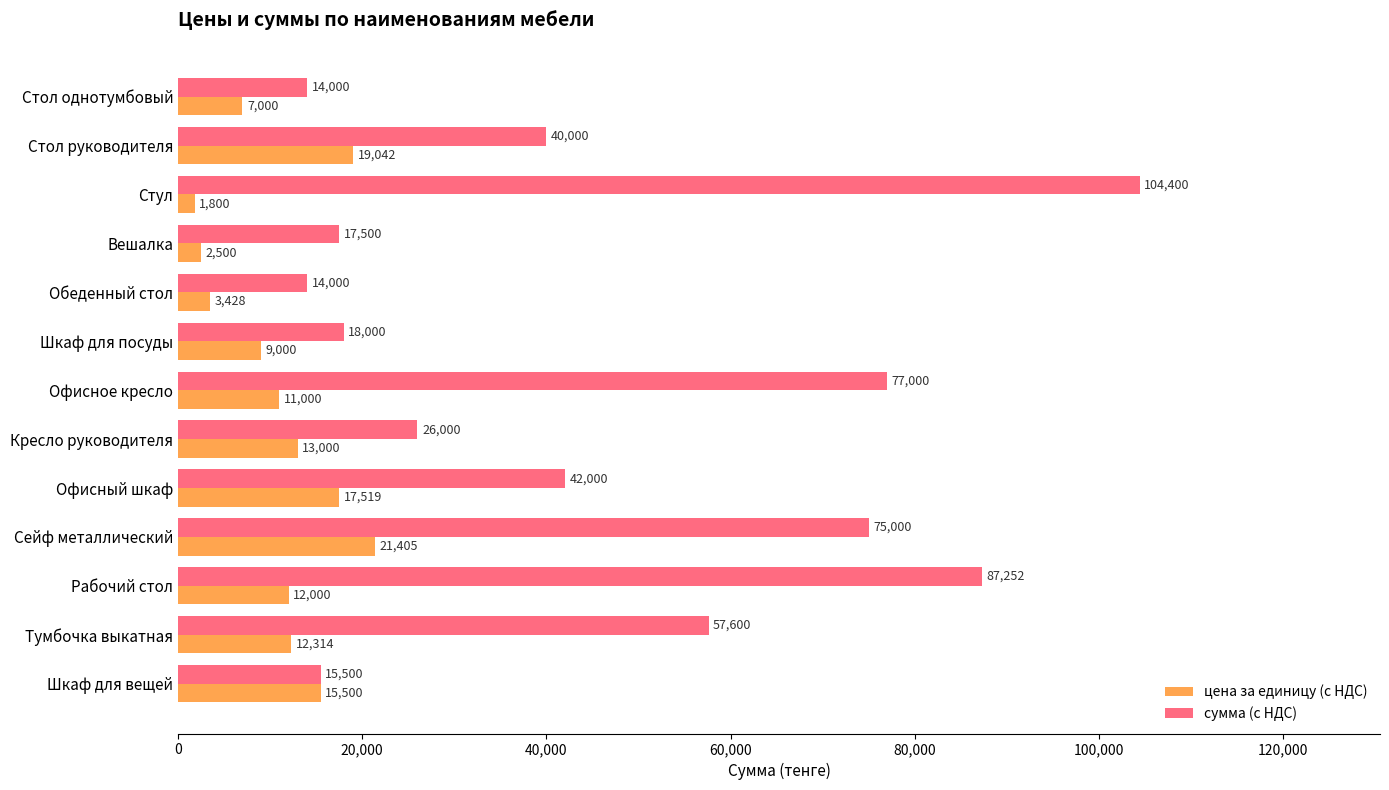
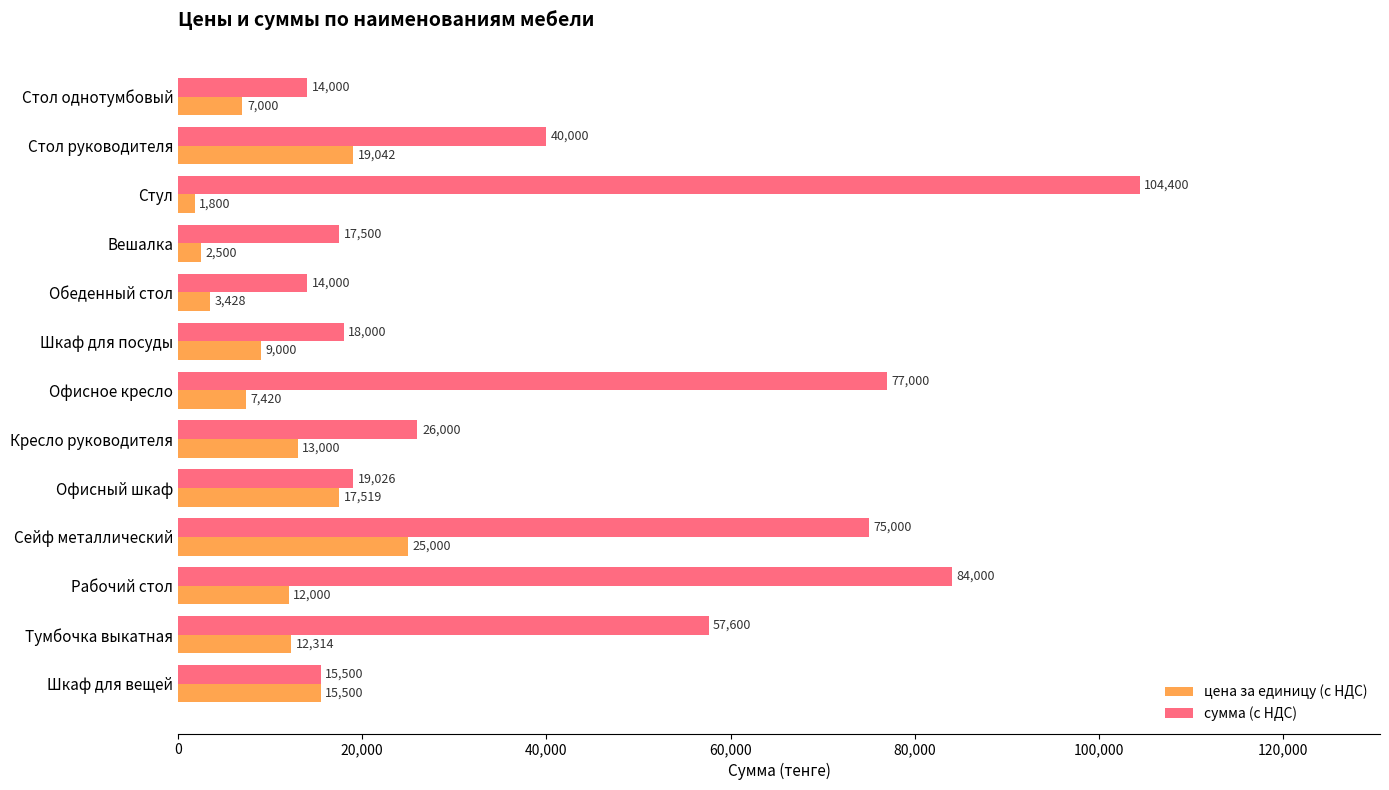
цена за единицу (с НДС), Офисное кресло: 11,000 -> 7,420
сумма (с НДС), Офисный шкаф: 42,000 -> 19,026
цена за единицу (с НДС), Сейф металлический: 21,405 -> 25,000
сумма (с НДС), Рабочий стол: 87,252 -> 84,000
